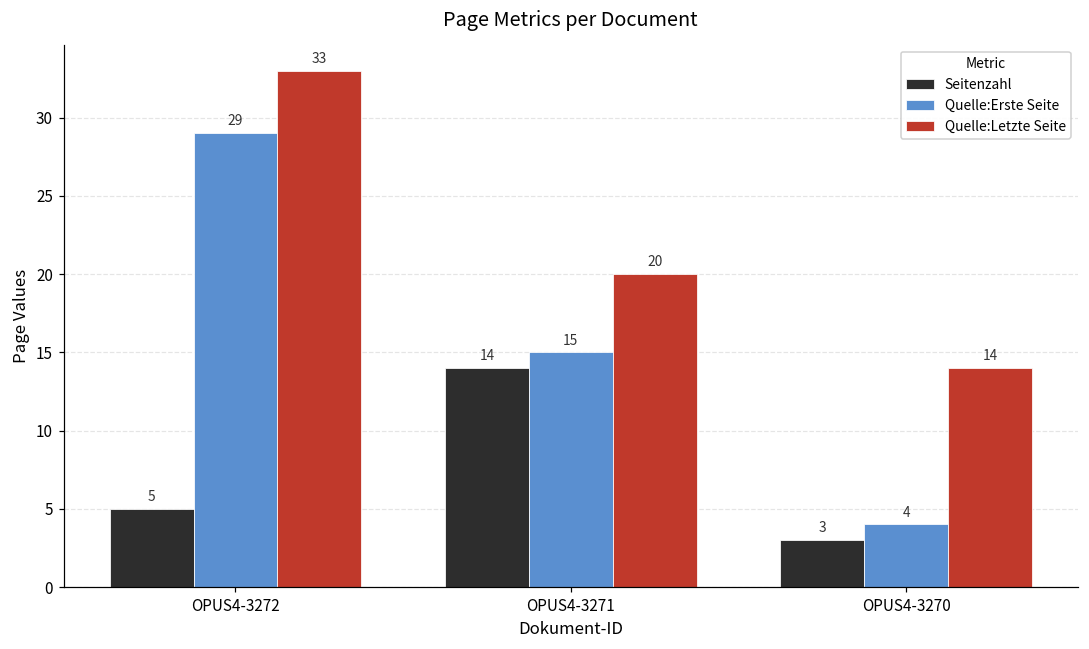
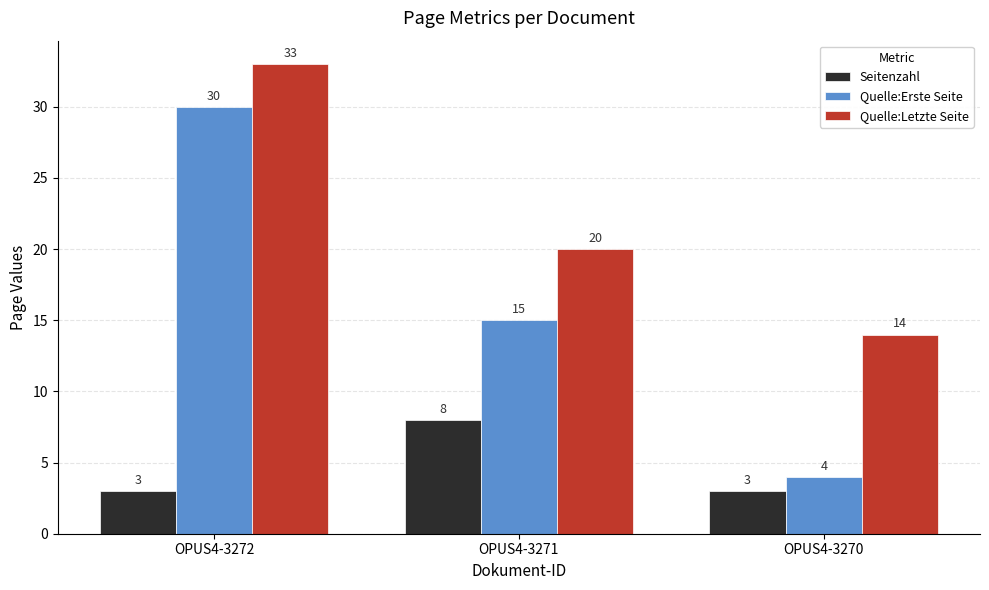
Seitenzahl, OPUS4-3272: 5 -> 3
Quelle:Erste Seite, OPUS4-3272: 29 -> 30
Seitenzahl, OPUS4-3271: 14 -> 8
